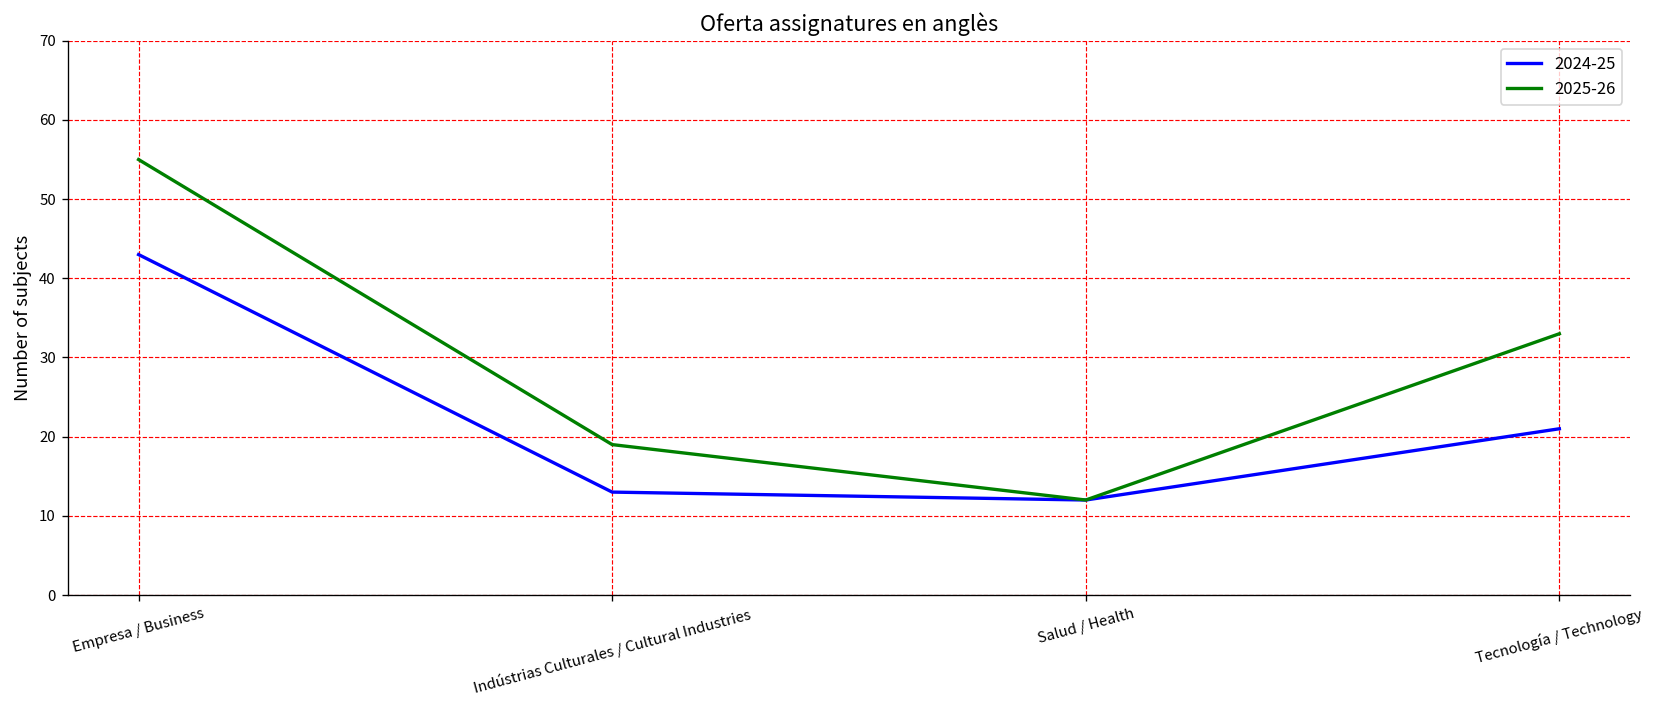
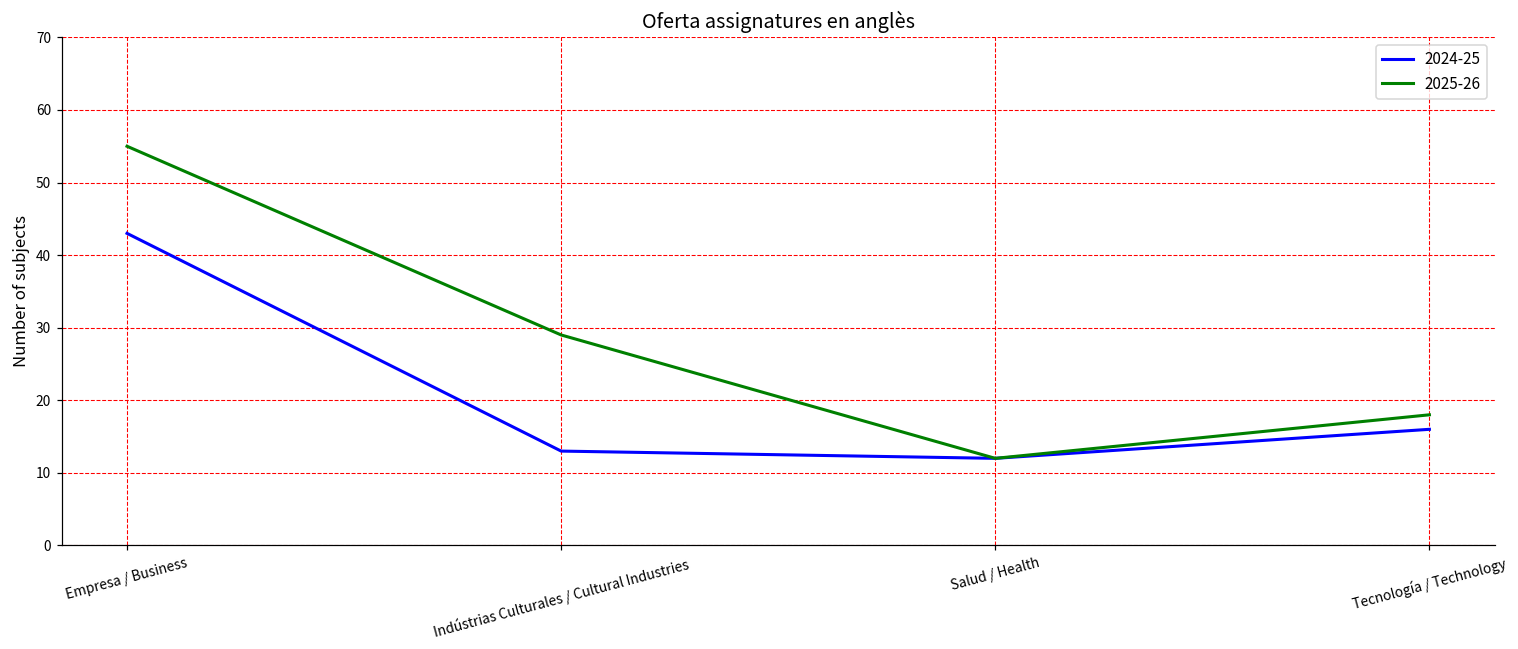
2025-26, Indústrias Culturales / Cultural Industries: 19 -> 29
2024-25, Tecnología / Technology: 21 -> 16
2025-26, Tecnología / Technology: 33 -> 18
